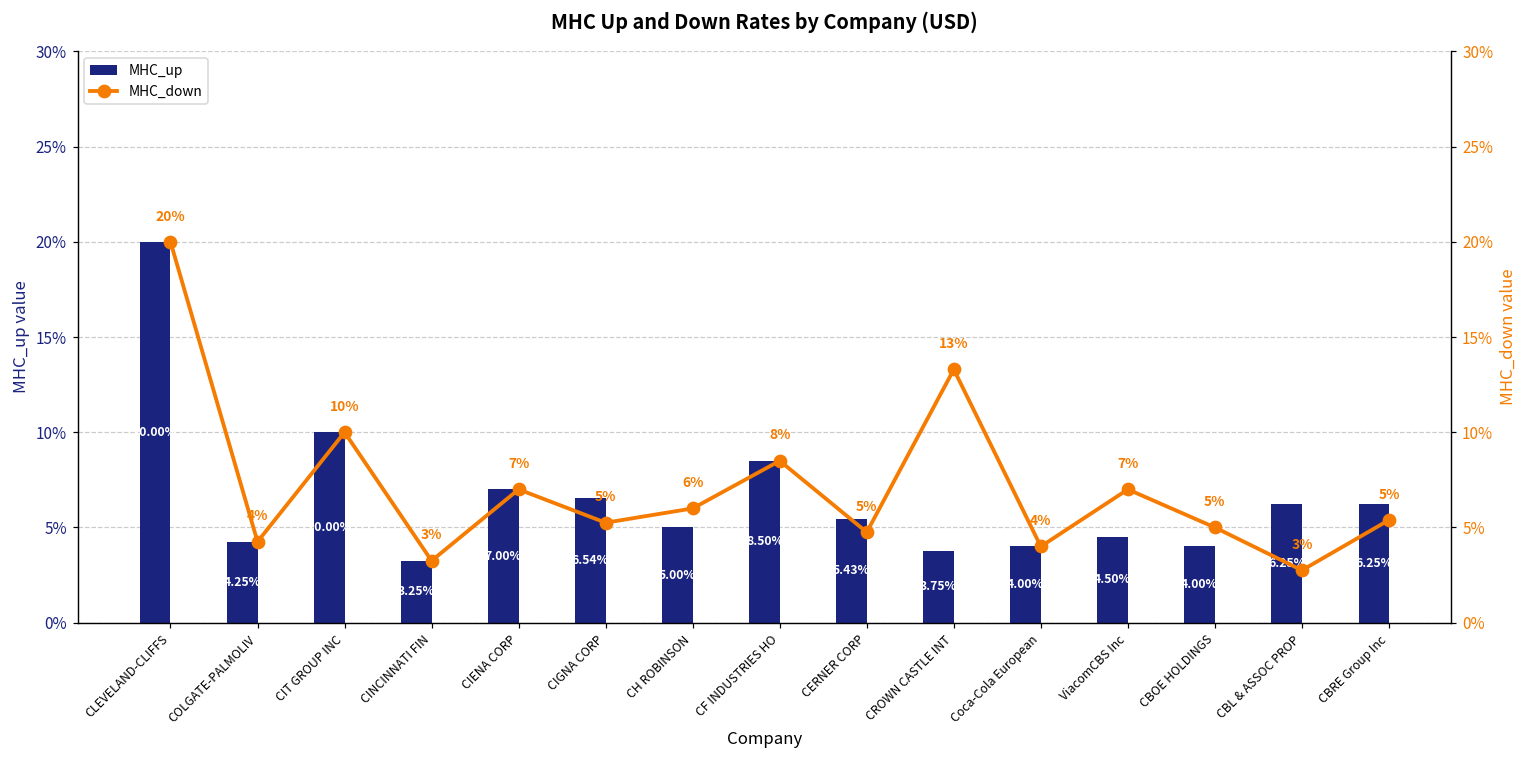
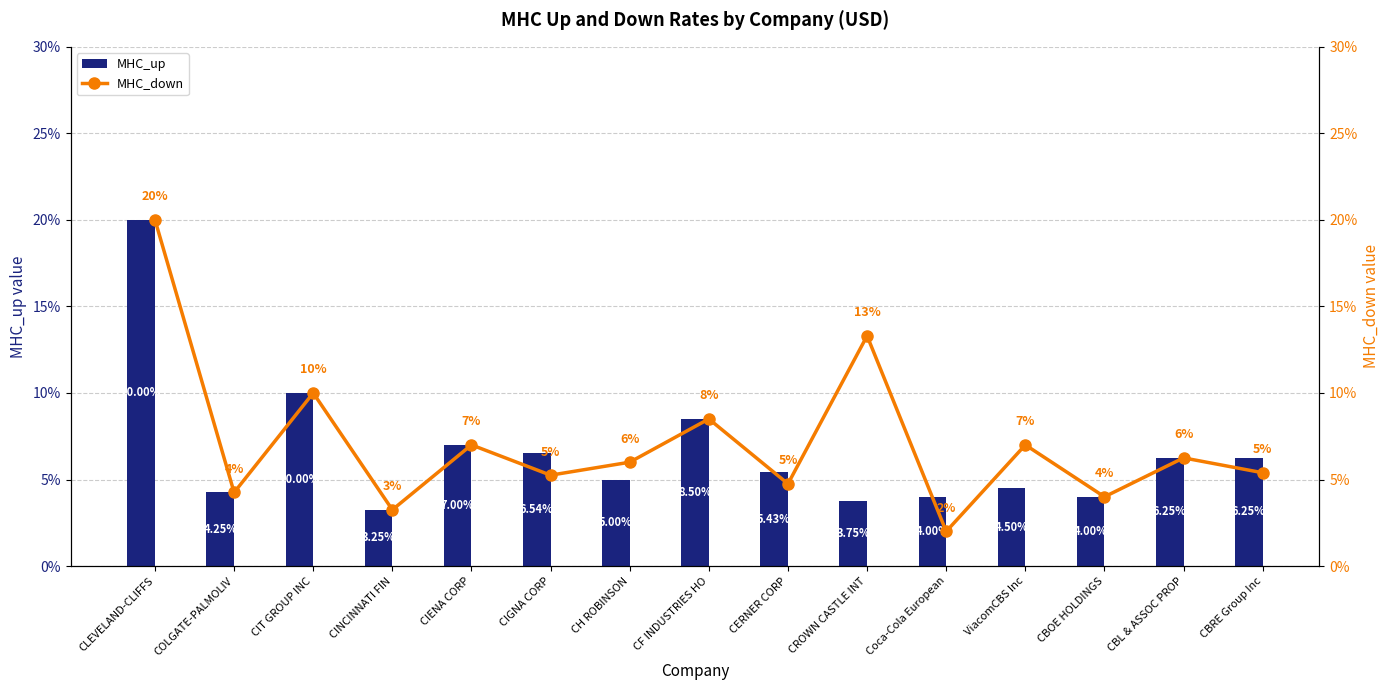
MHC_down, Coca-Cola European: 4% -> 2%
MHC_down, CBOE HOLDINGS: 5% -> 4%
MHC_down, CBL & ASSOC PROP: 3% -> 6%
